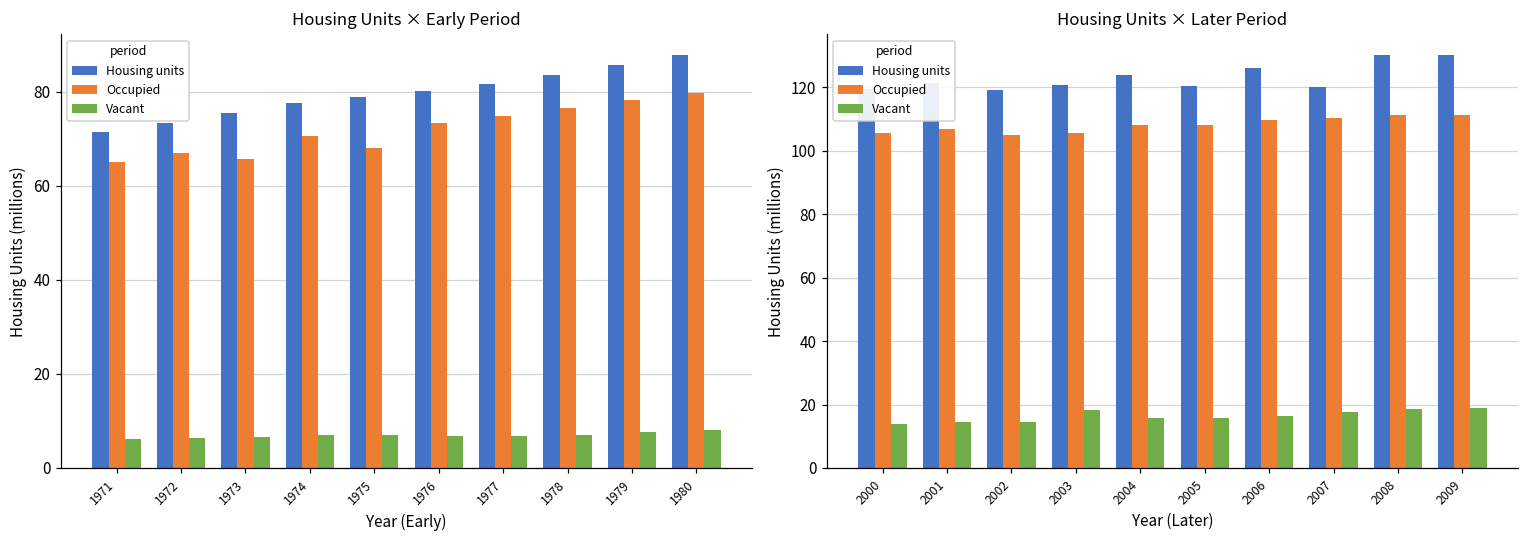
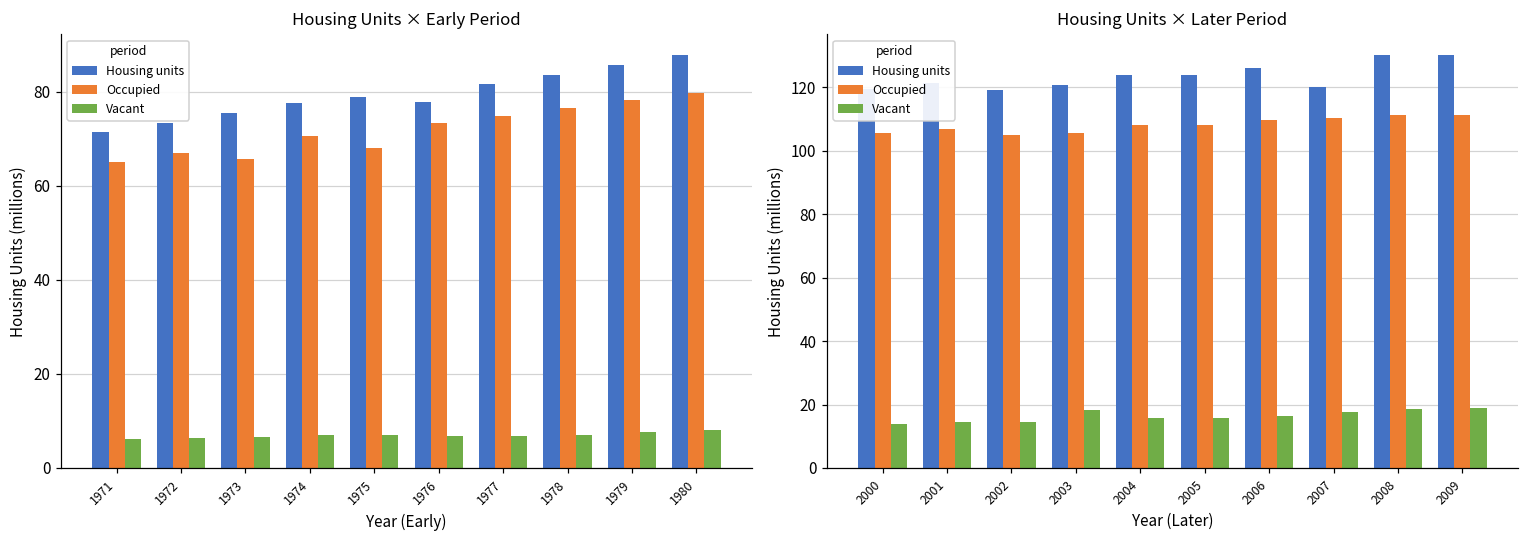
Housing Units × Early Period, Housing units, 1976: 80 -> 78
Housing Units × Later Period, Housing units, 2005: 120 -> 124
